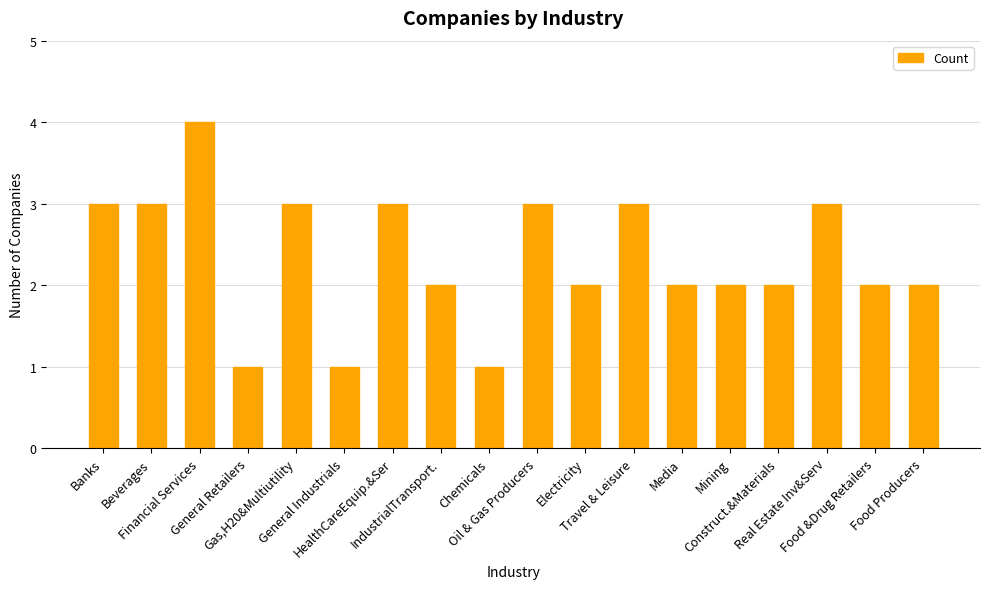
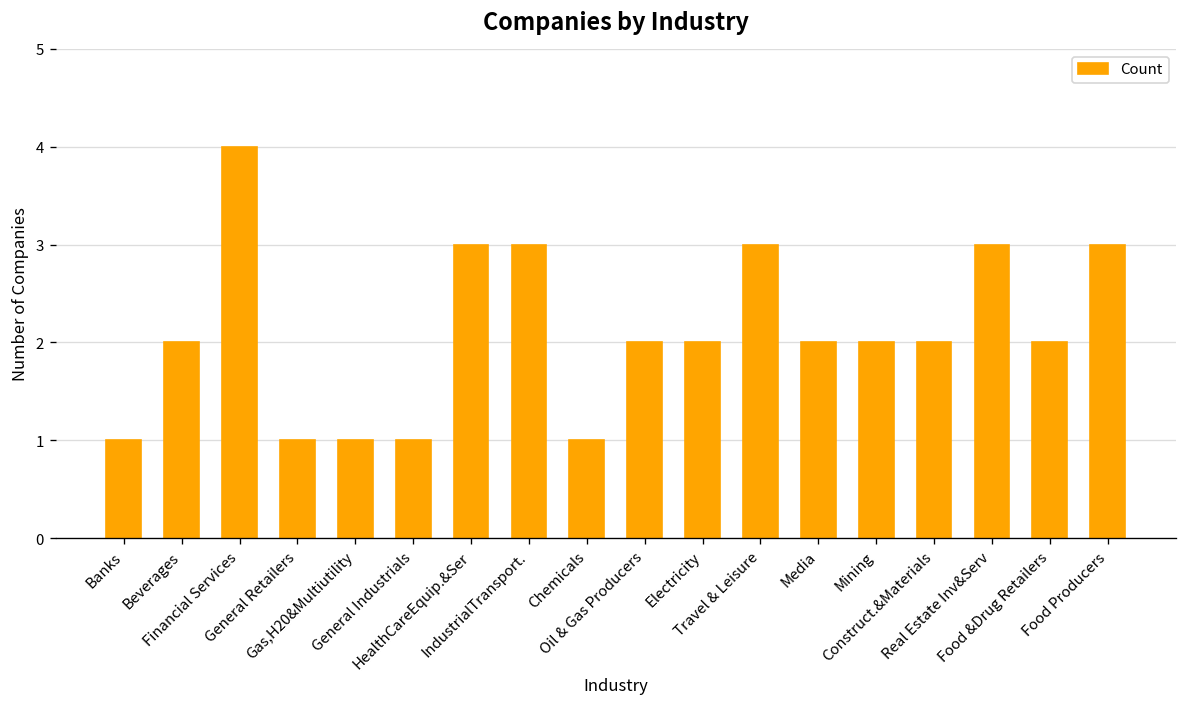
Banks: 3 -> 1
Beverages: 3 -> 2
Gas,H20&Multiutility: 3 -> 1
IndustrialTransport.: 2 -> 3
Oil & Gas Producers: 3 -> 2
Food Producers: 2 -> 3
